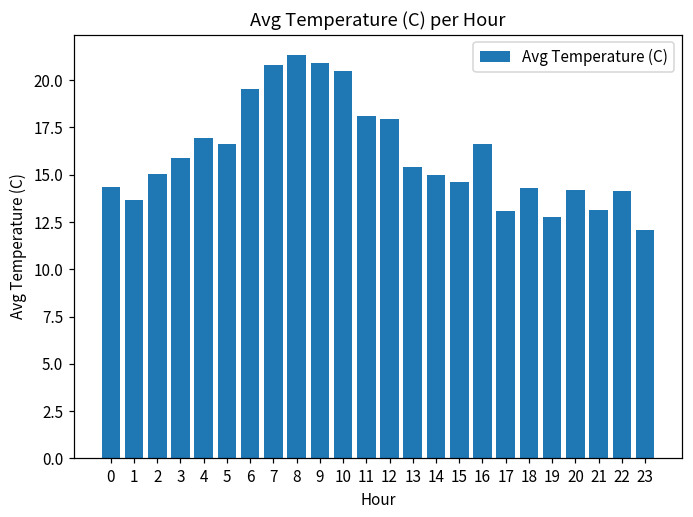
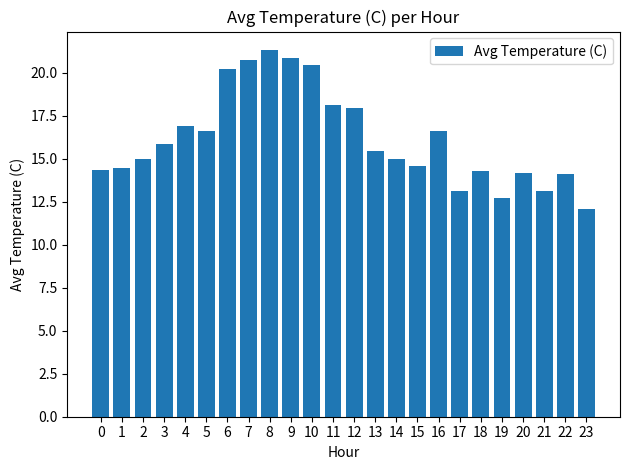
1: 13.7 -> 14.5
6: 19.6 -> 20.3
